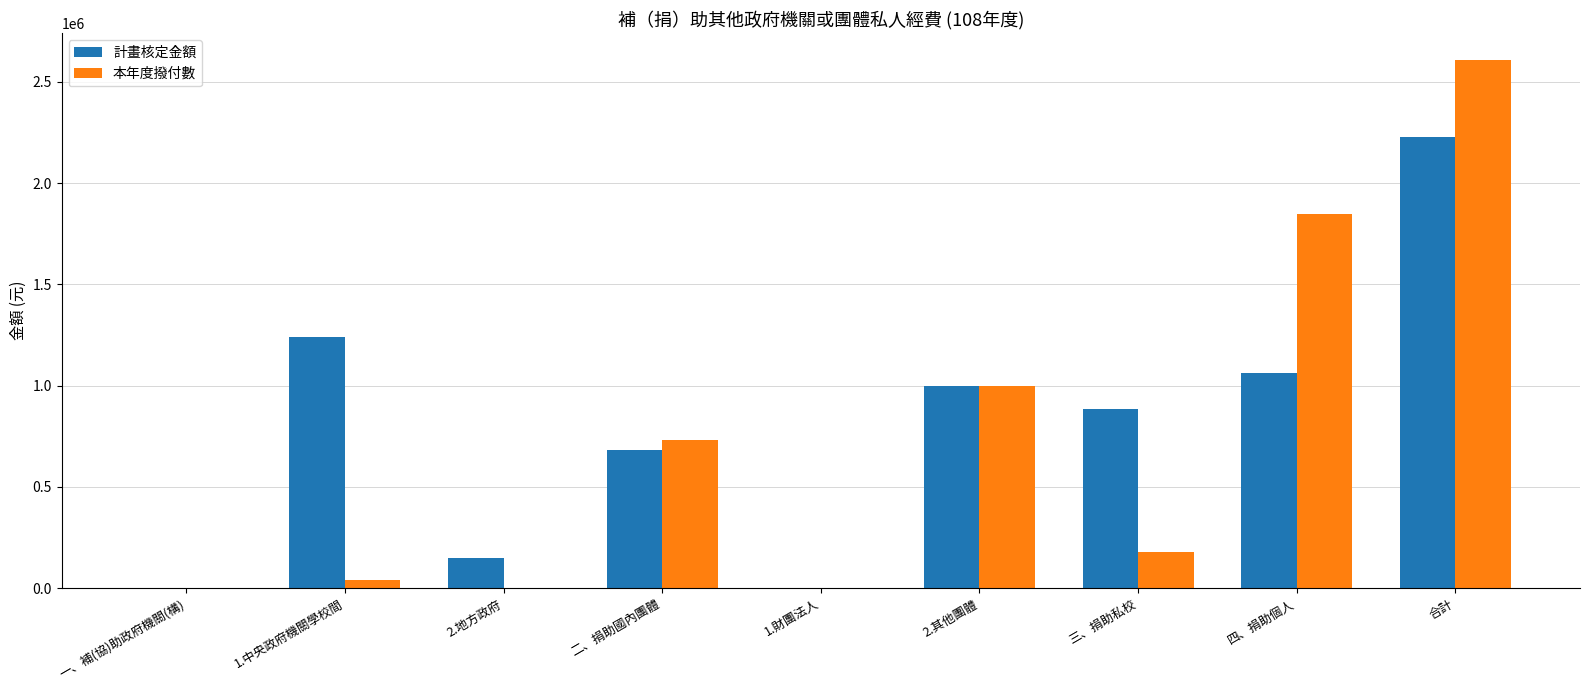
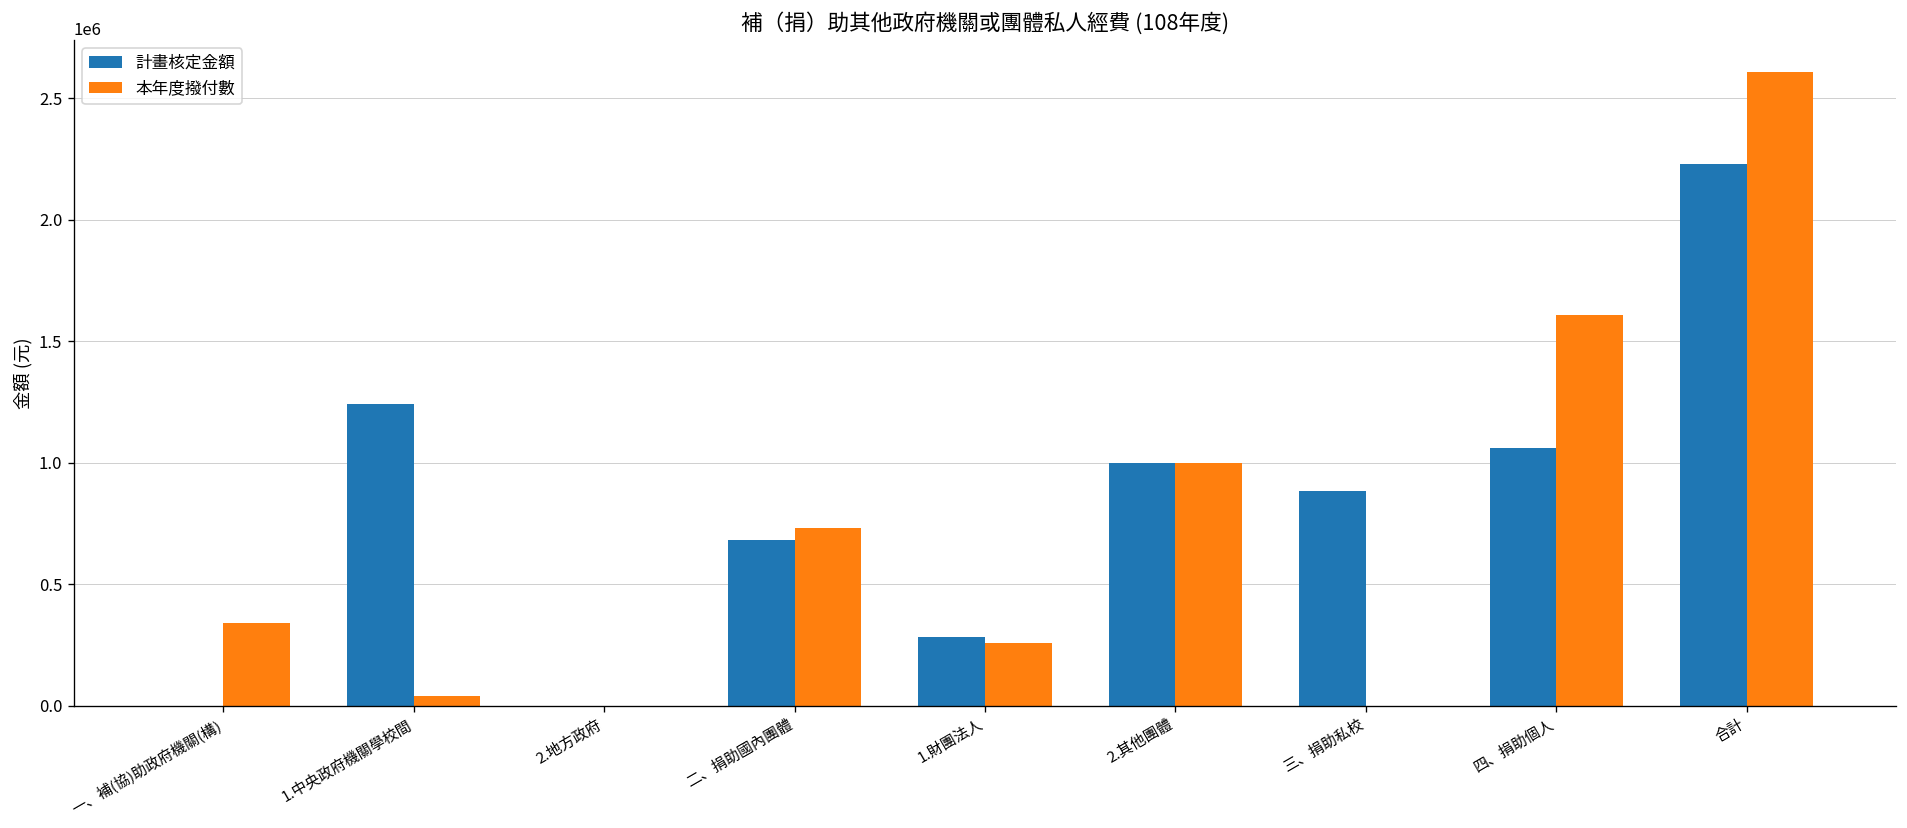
本年度撥付數, 一、補(協)助政府機關(構): 0 -> 340000
計畫核定金額, 2.地方政府: 150000 -> 0
計畫核定金額, 1.財團法人: 0 -> 280000
本年度撥付數, 1.財團法人: 0 -> 260000
本年度撥付數, 三、捐助私校: 180000 -> 0
本年度撥付數, 四、捐助個人: 1850000 -> 1610000
